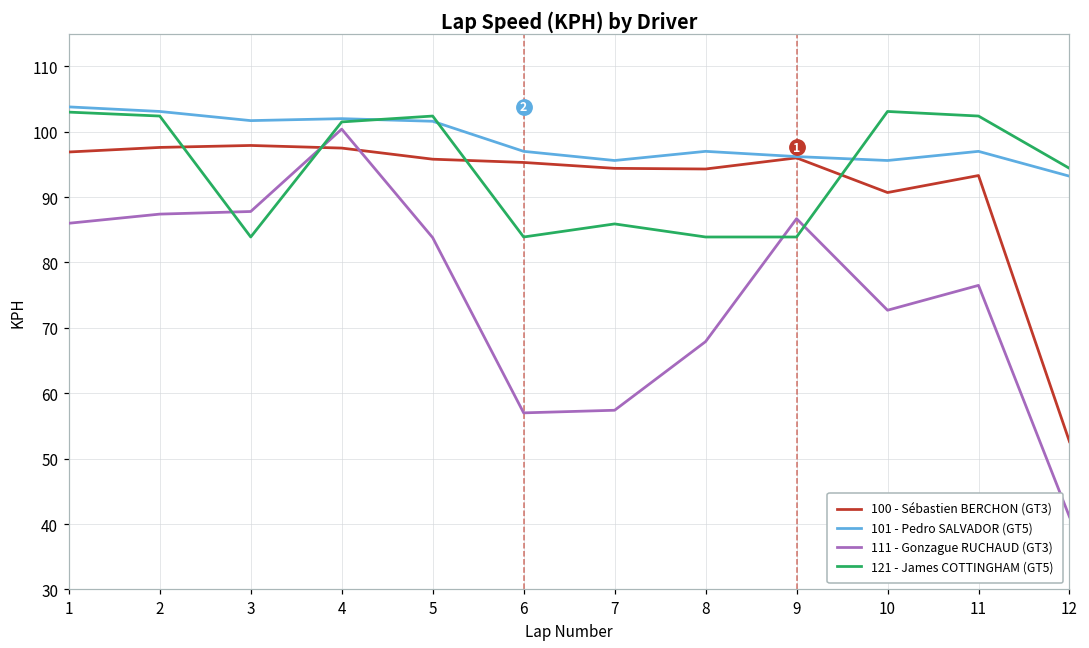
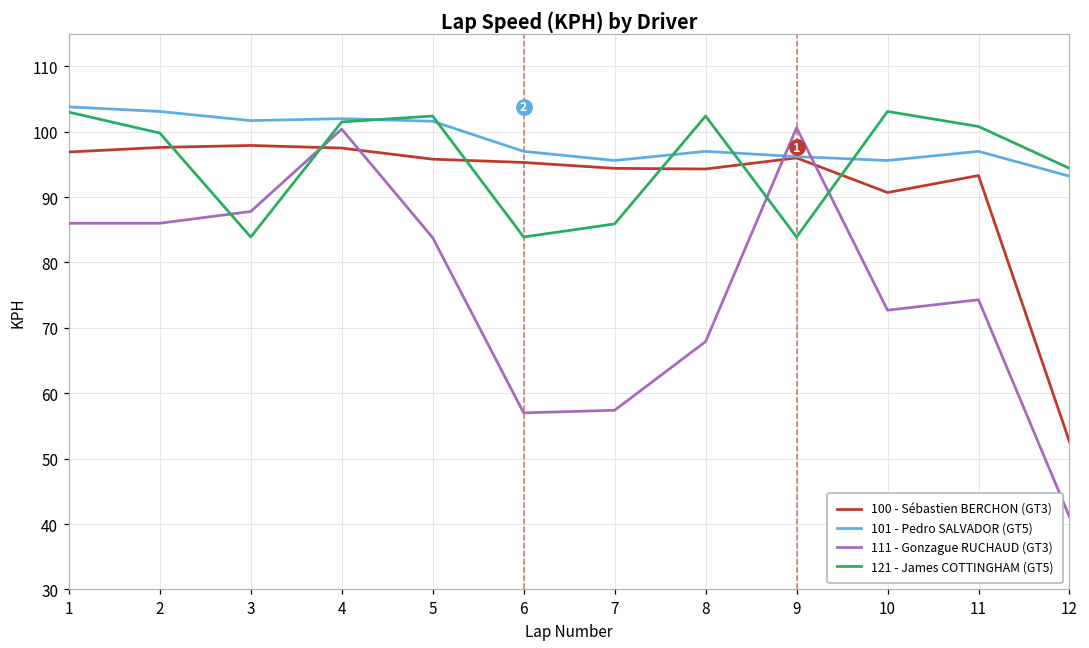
111 - Gonzague RUCHAUD (GT3), 2: 87 -> 86
121 - James COTTINGHAM (GT5), 2: 102 -> 100
121 - James COTTINGHAM (GT5), 8: 84 -> 102
111 - Gonzague RUCHAUD (GT3), 9: 87 -> 101
111 - Gonzague RUCHAUD (GT3), 11: 77 -> 74
121 - James COTTINGHAM (GT5), 11: 102 -> 101
